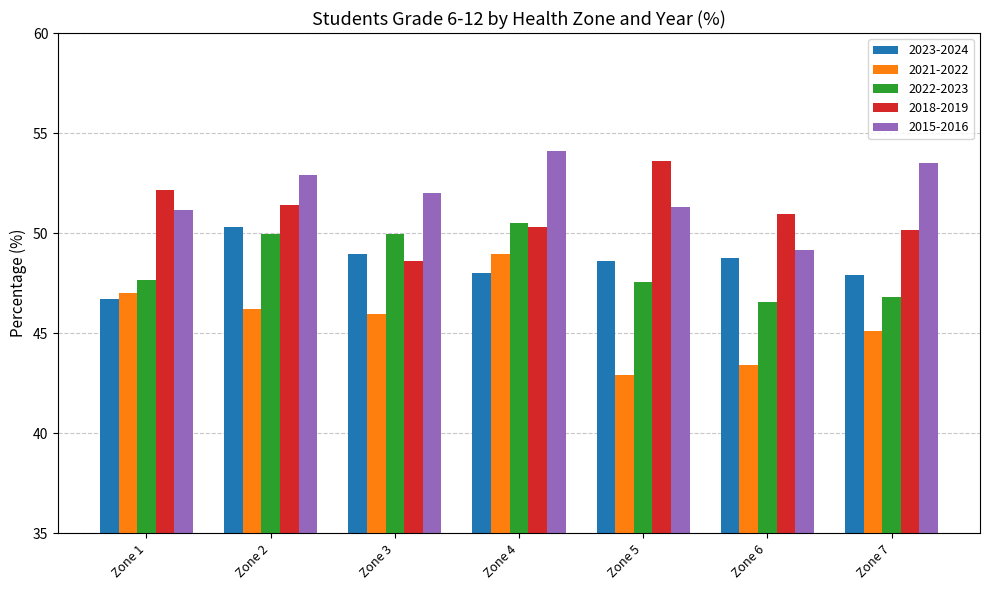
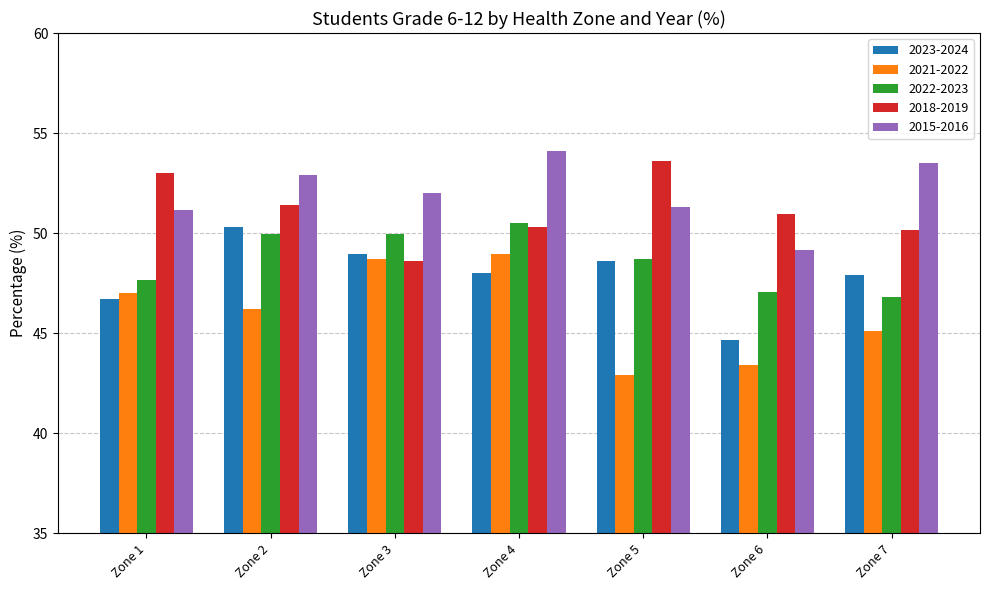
2018-2019, Zone 1: 52.1 -> 53.0
2021-2022, Zone 3: 45.9 -> 48.7
2022-2023, Zone 5: 47.6 -> 48.7
2023-2024, Zone 6: 48.8 -> 44.7
2022-2023, Zone 6: 46.6 -> 47.1
